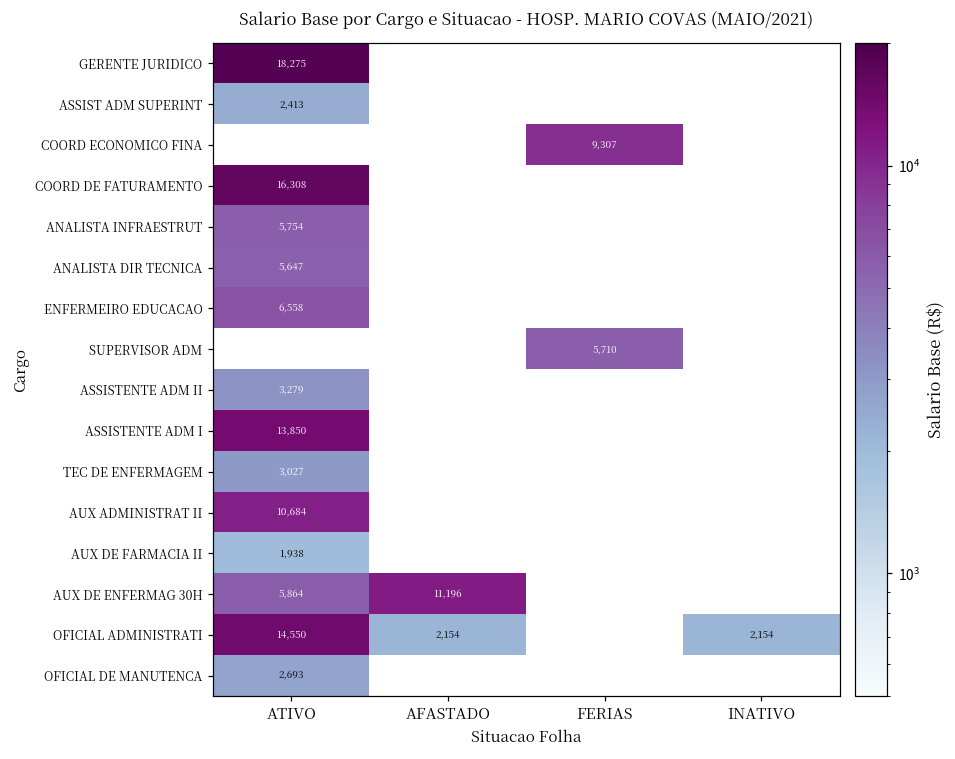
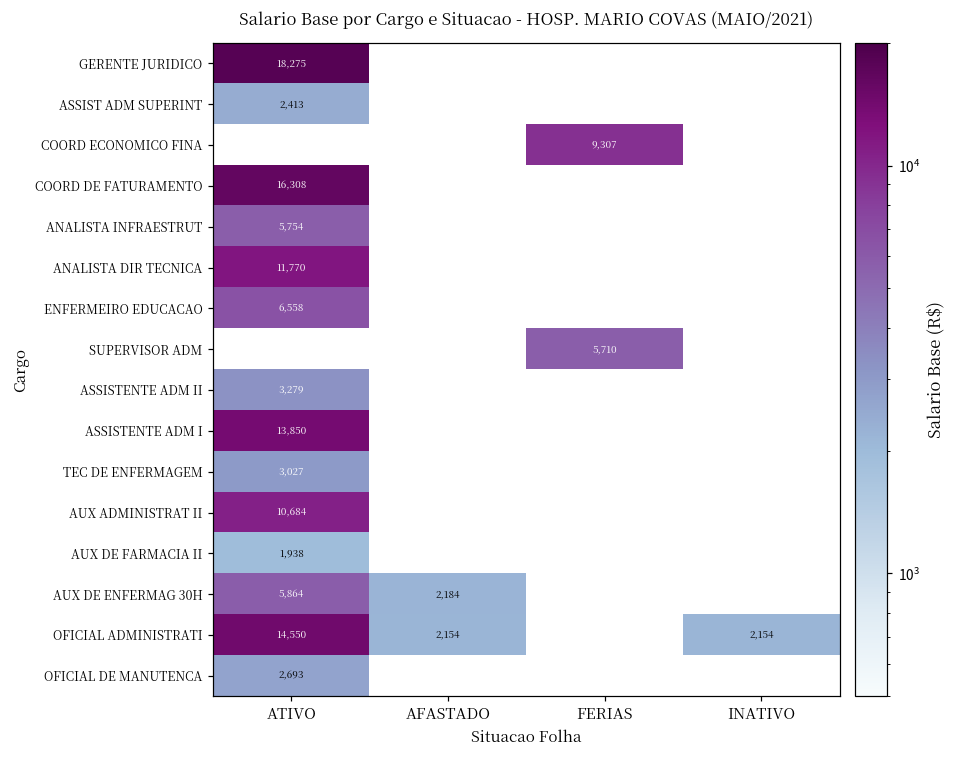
ANALISTA DIR TECNICA, ATIVO: 5,647 -> 11,770
AUX DE ENFERMAG 30H, AFASTADO: 11,196 -> 2,184
